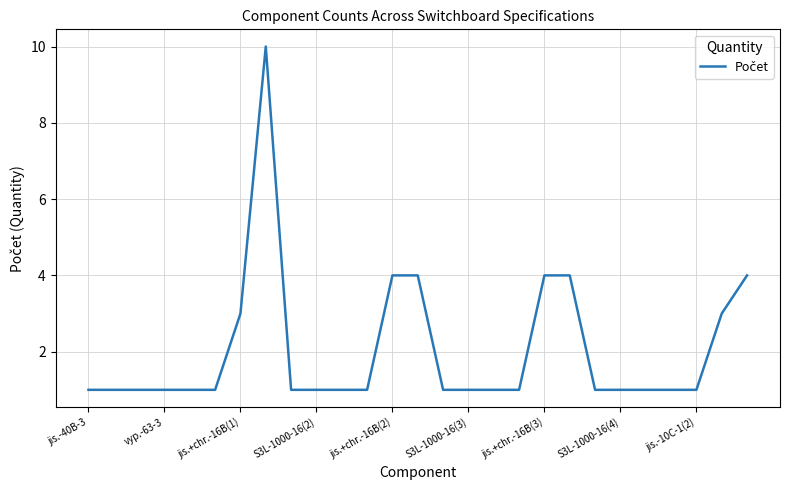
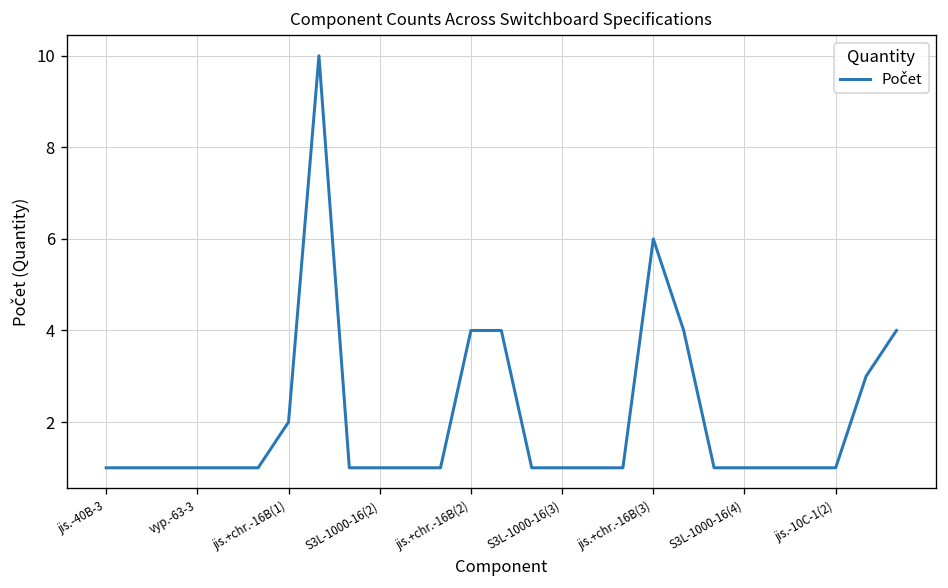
jis.+chr.-16B(1): 3 -> 2
jis.+chr.-16B(3): 4 -> 6
